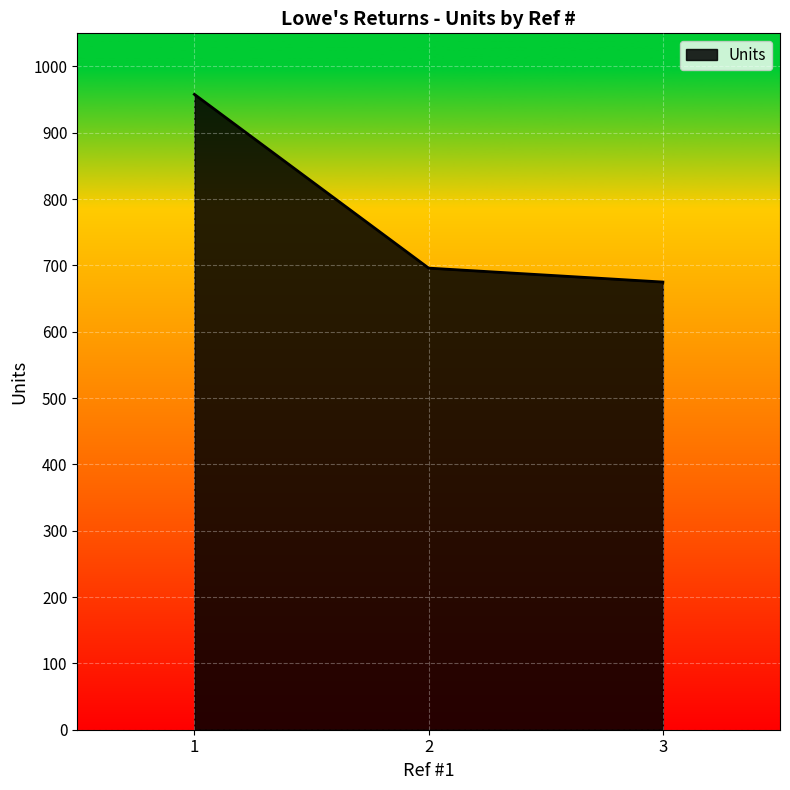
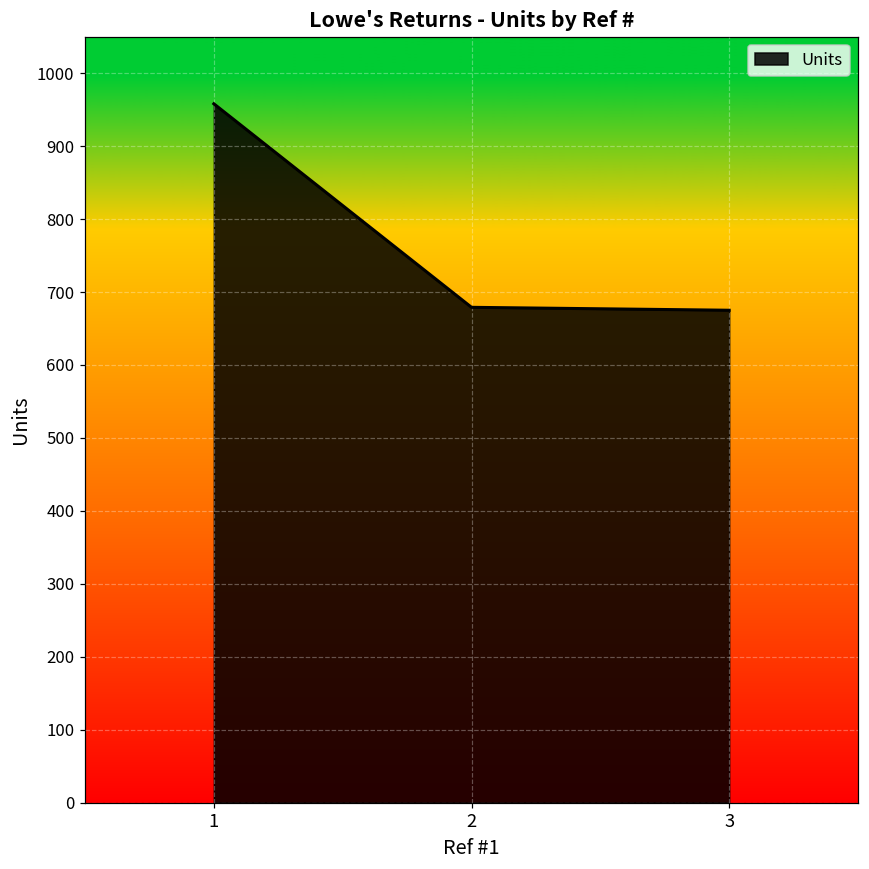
2: 700 -> 680
